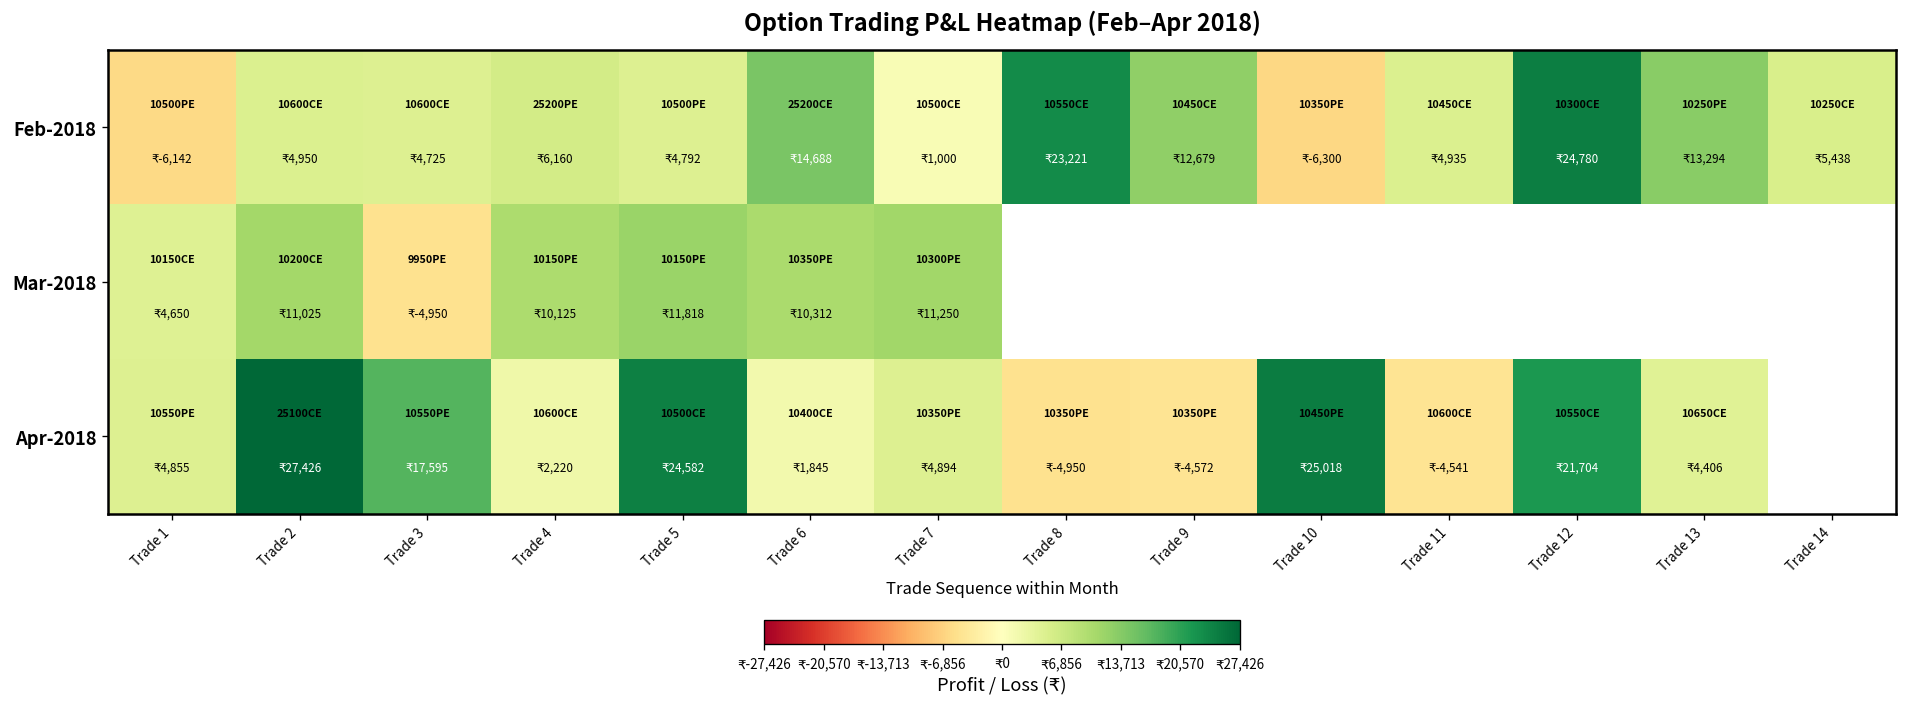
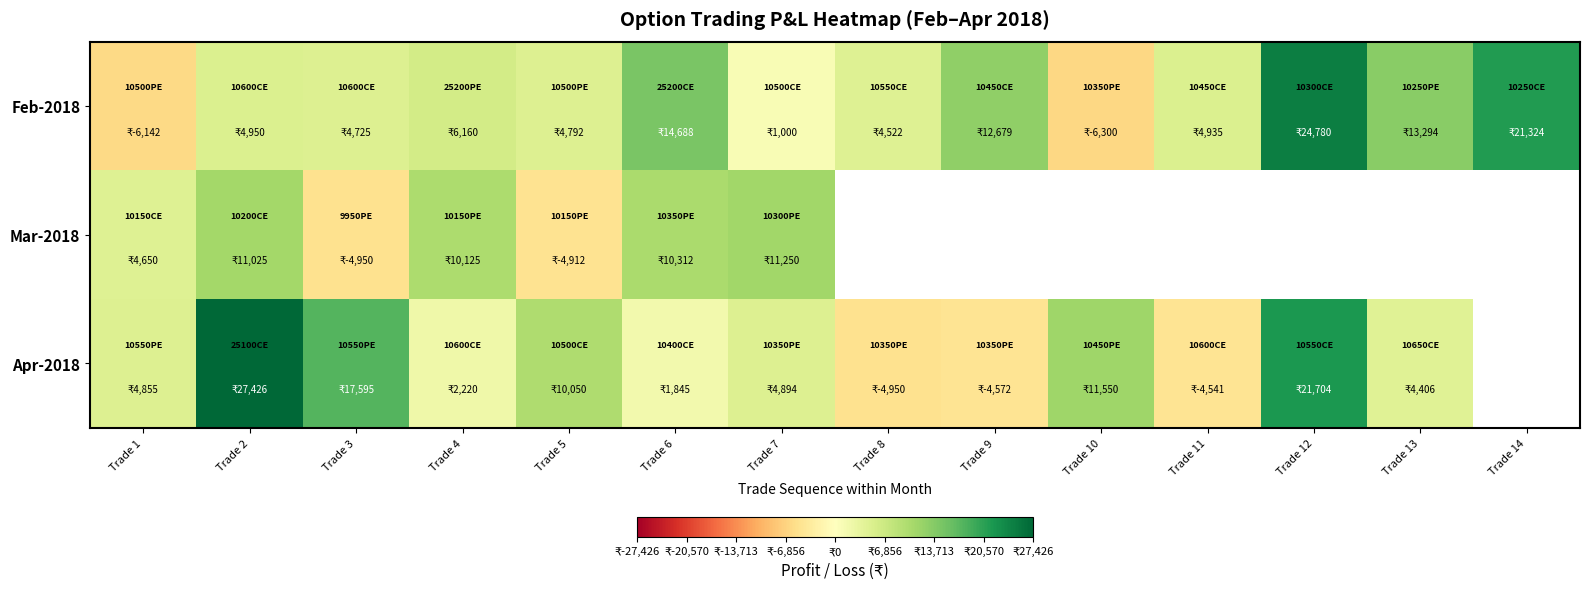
Feb-2018, Trade 8: 23,221 -> 4,522
Feb-2018, Trade 14: 5,438 -> 21,324
Mar-2018, Trade 5: 11,818 -> -4,912
Apr-2018, Trade 5: 24,582 -> 10,050
Apr-2018, Trade 10: 25,018 -> 11,550
